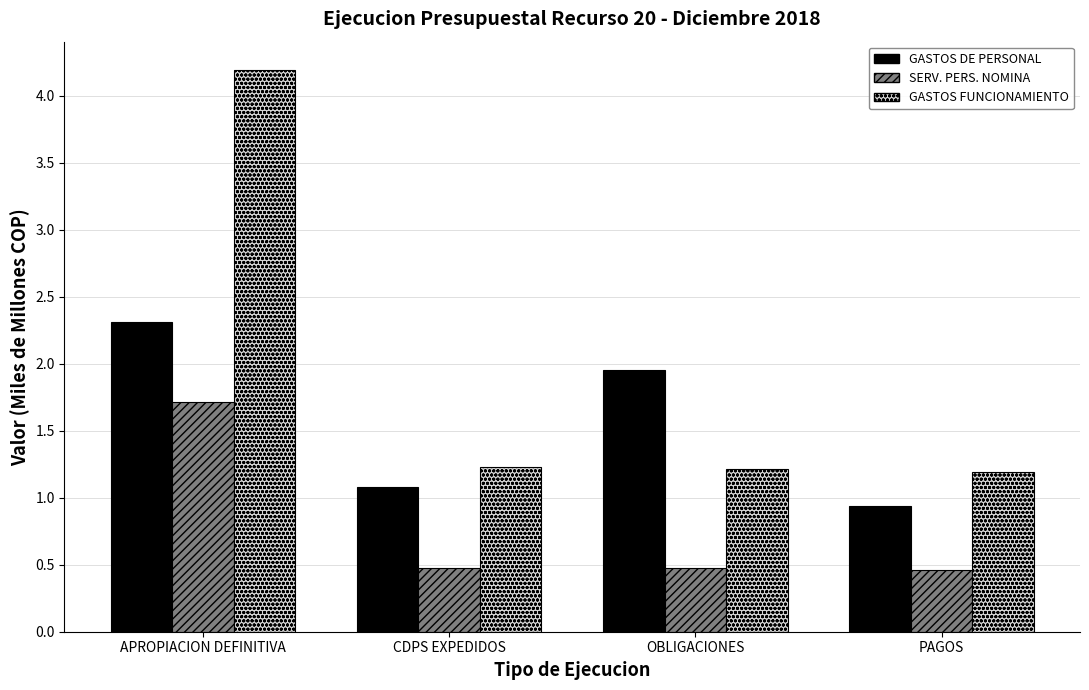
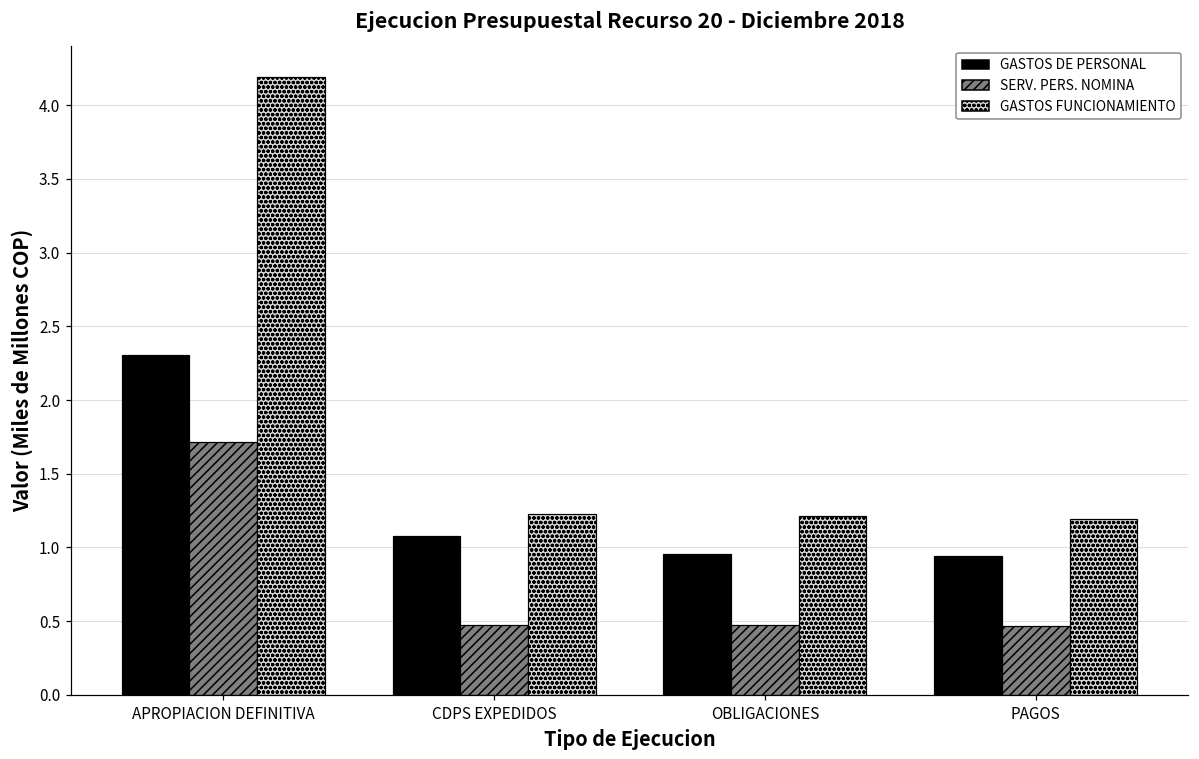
GASTOS DE PERSONAL, OBLIGACIONES: 1.95 -> 0.96
